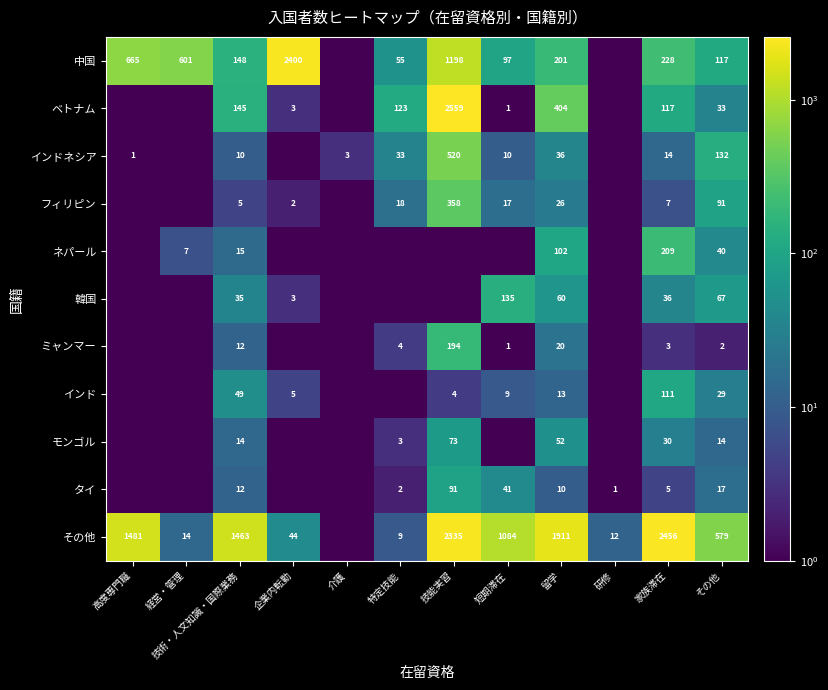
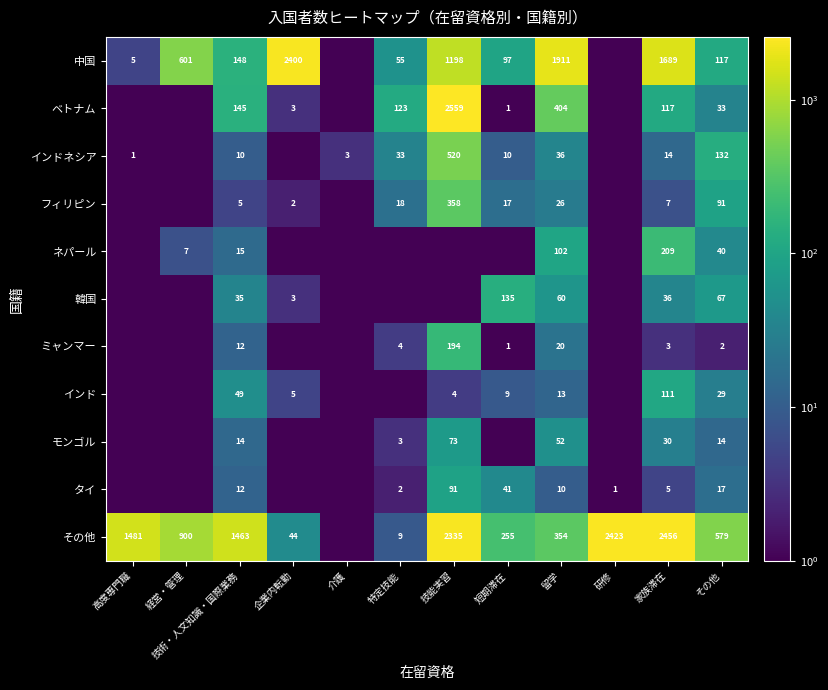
中国, 高度専門職: 665 -> 5
中国, 留学: 201 -> 1911
中国, 家族滞在: 228 -> 1689
その他, 経営・管理: 14 -> 900
その他, 短期滞在: 1084 -> 255
その他, 留学: 1911 -> 354
その他, 研修: 12 -> 2423
